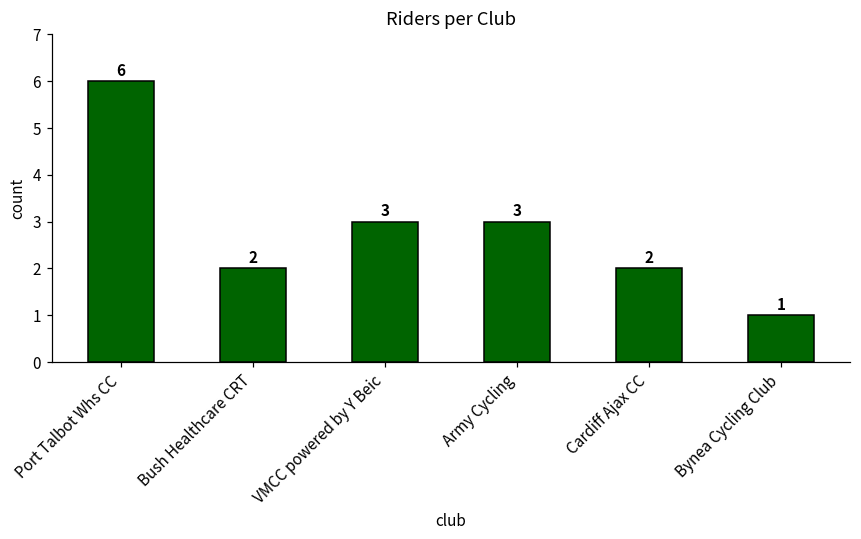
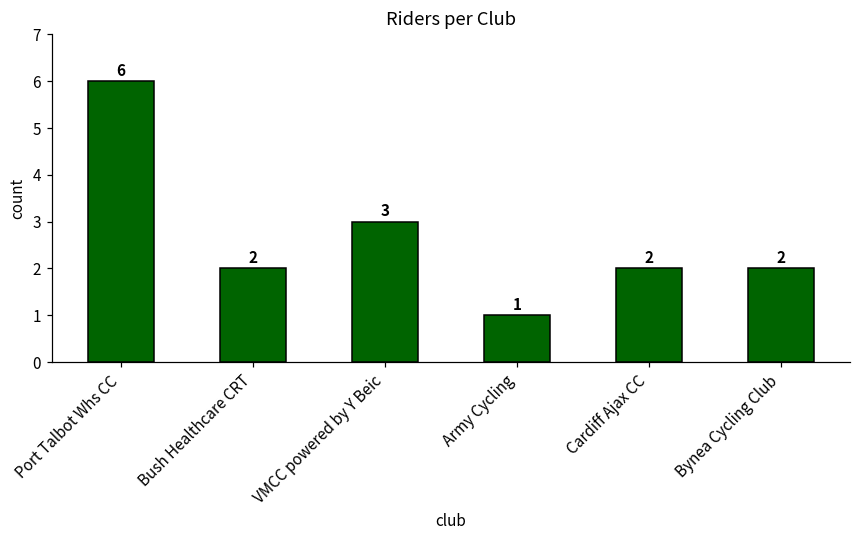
Army Cycling: 3 -> 1
Bynea Cycling Club: 1 -> 2
